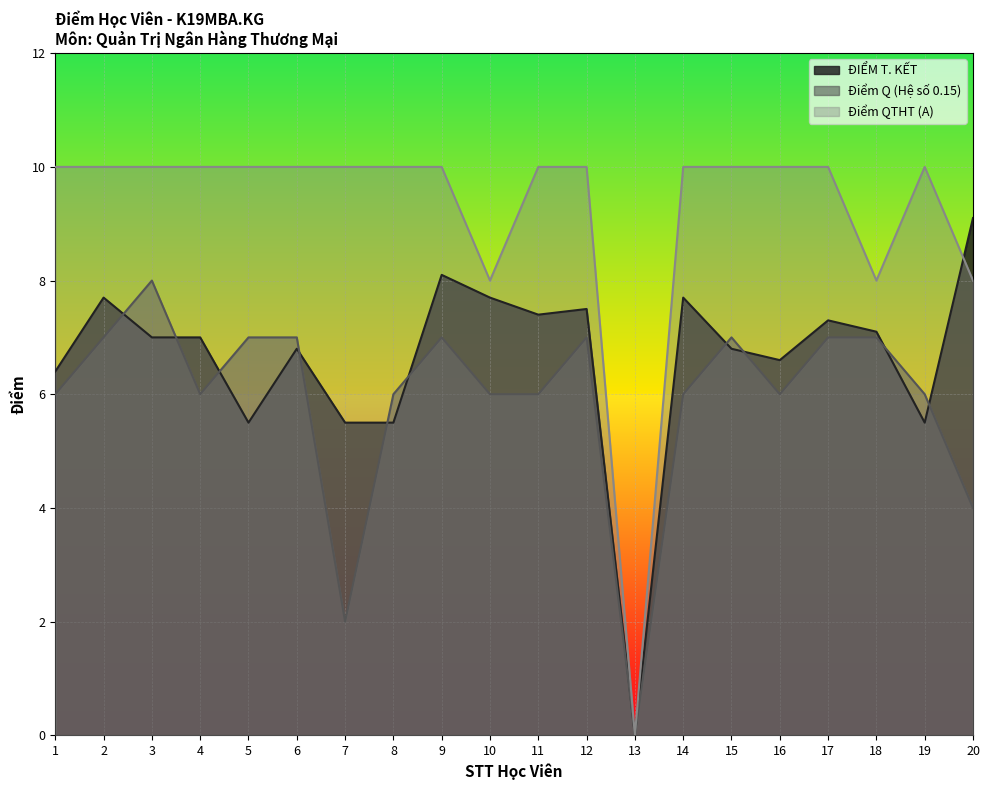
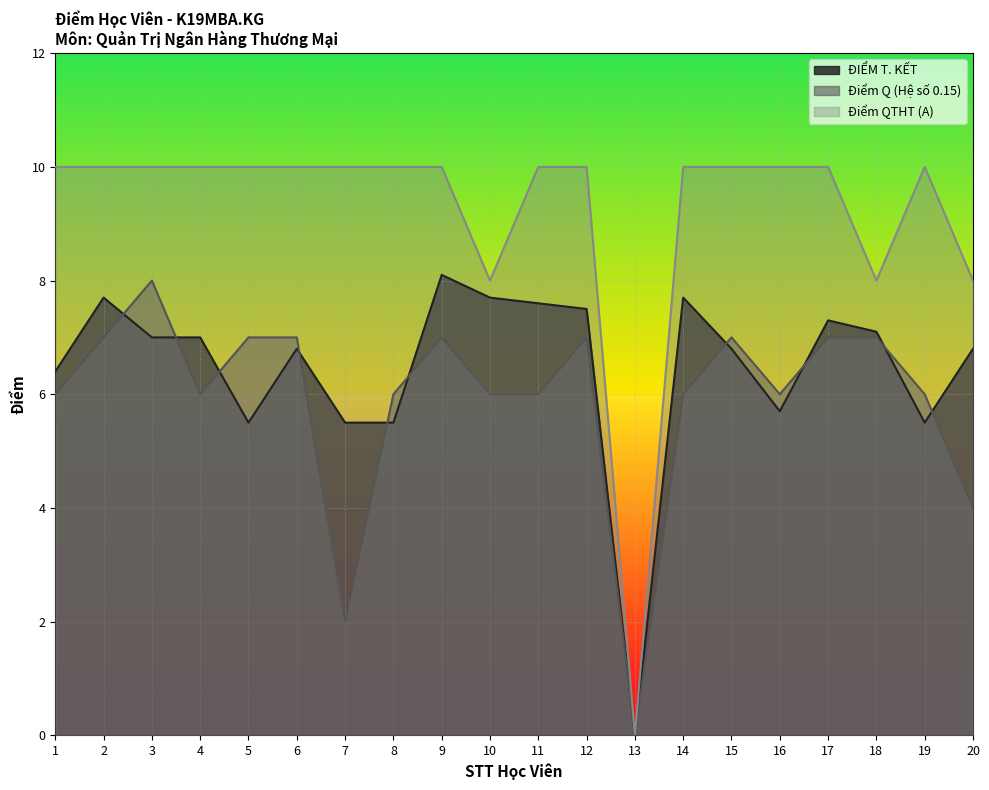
ĐIỂM T. KẾT, 11: 7.4 -> 7.6
ĐIỂM T. KẾT, 16: 6.6 -> 5.7
ĐIỂM T. KẾT, 20: 9.1 -> 6.8
